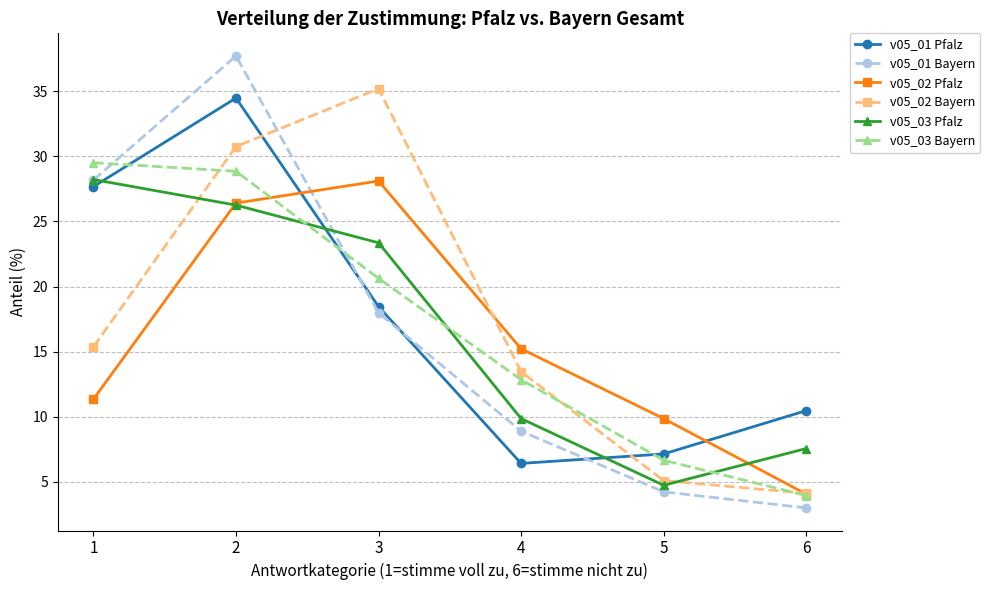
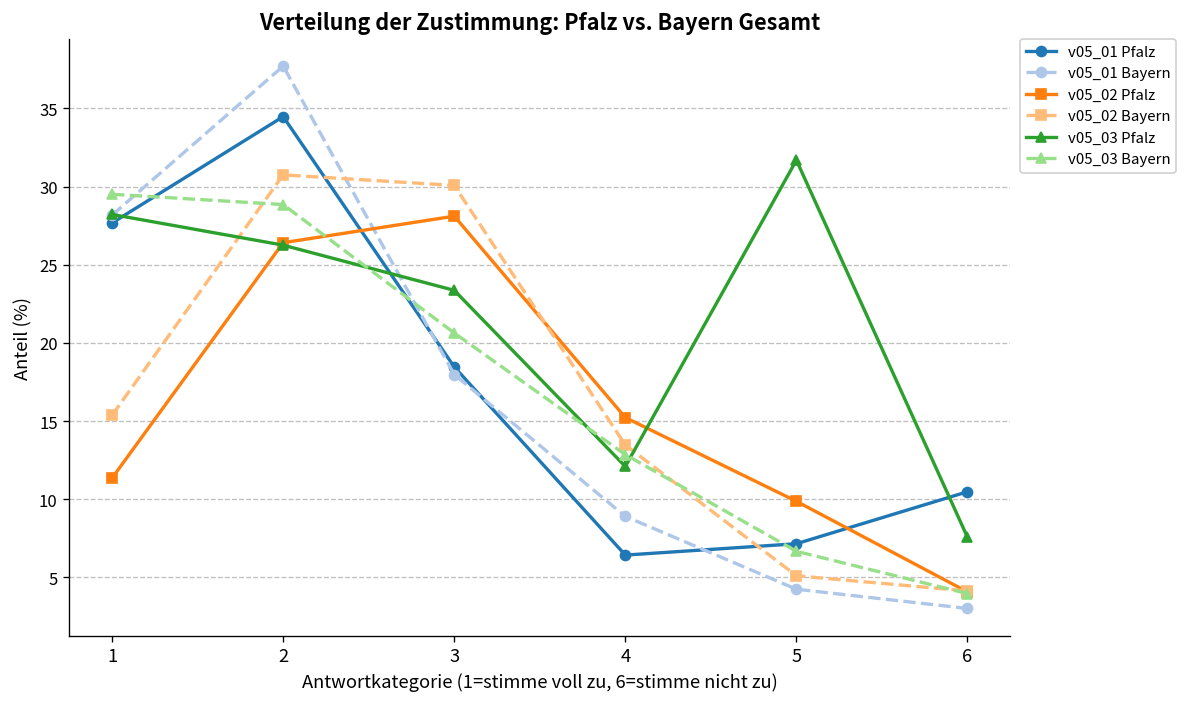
v05_02 Bayern, 3: 35.2 -> 30.1
v05_03 Pfalz, 4: 9.9 -> 12.1
v05_03 Pfalz, 5: 4.7 -> 31.7
